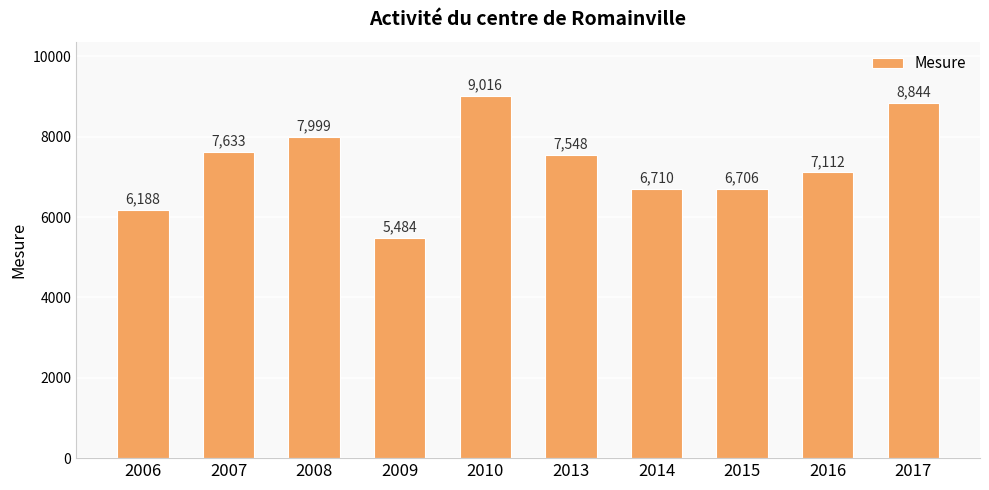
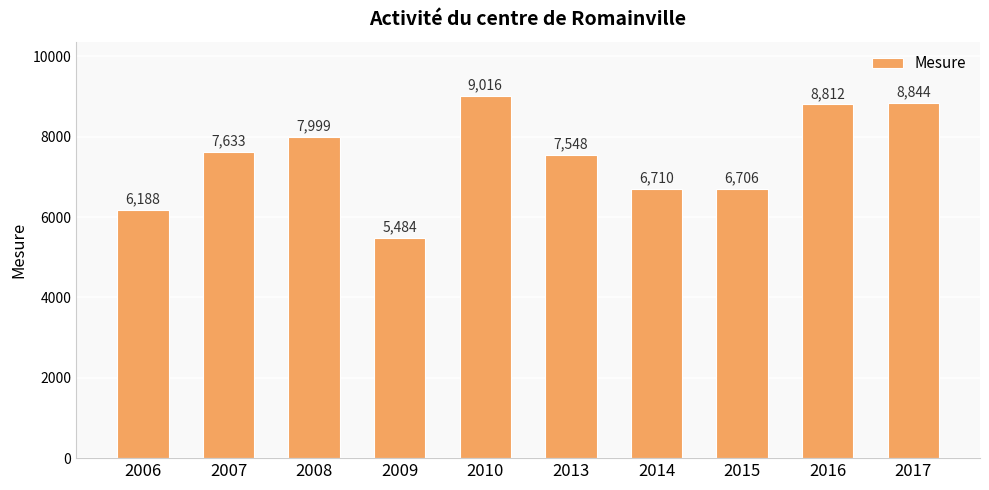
2016: 7,112 -> 8,812
